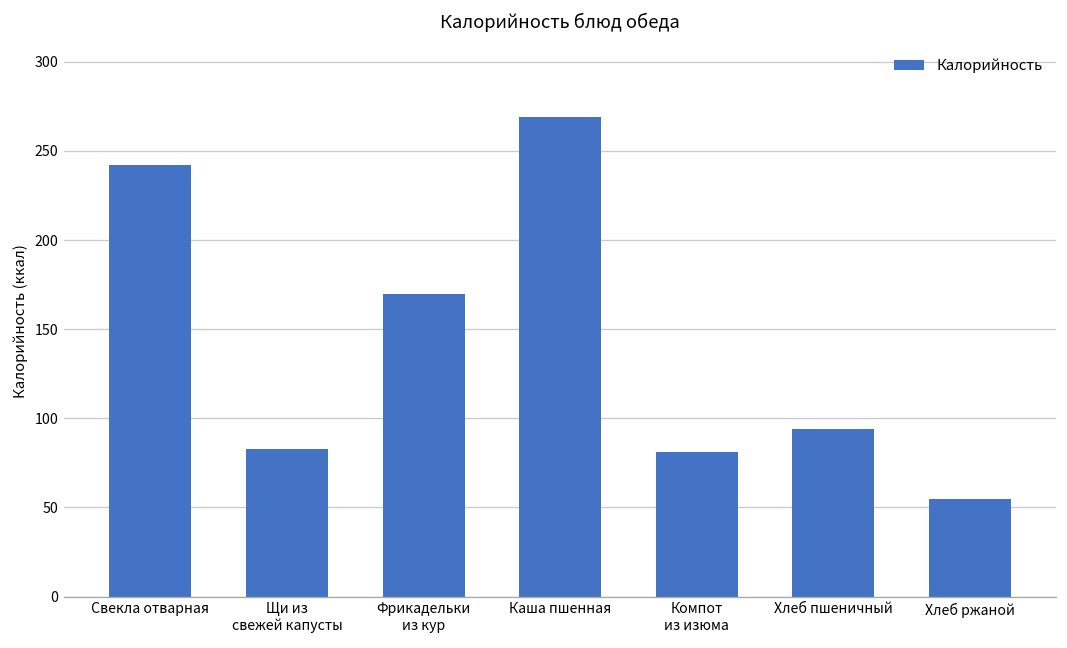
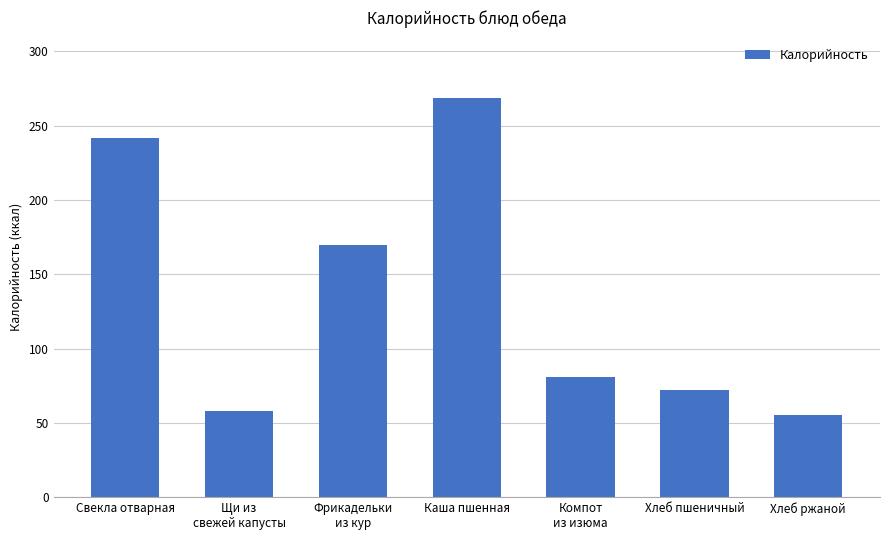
Щи из свежей капусты: 83 -> 58
Хлеб пшеничный: 94 -> 72
